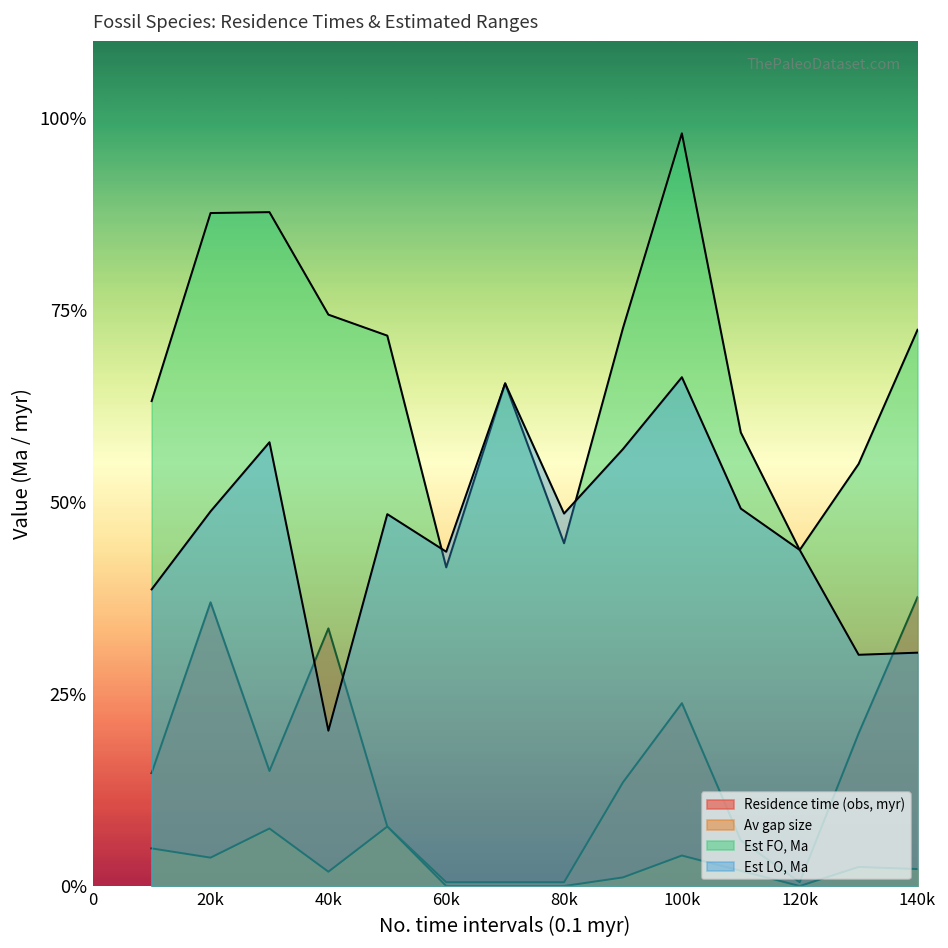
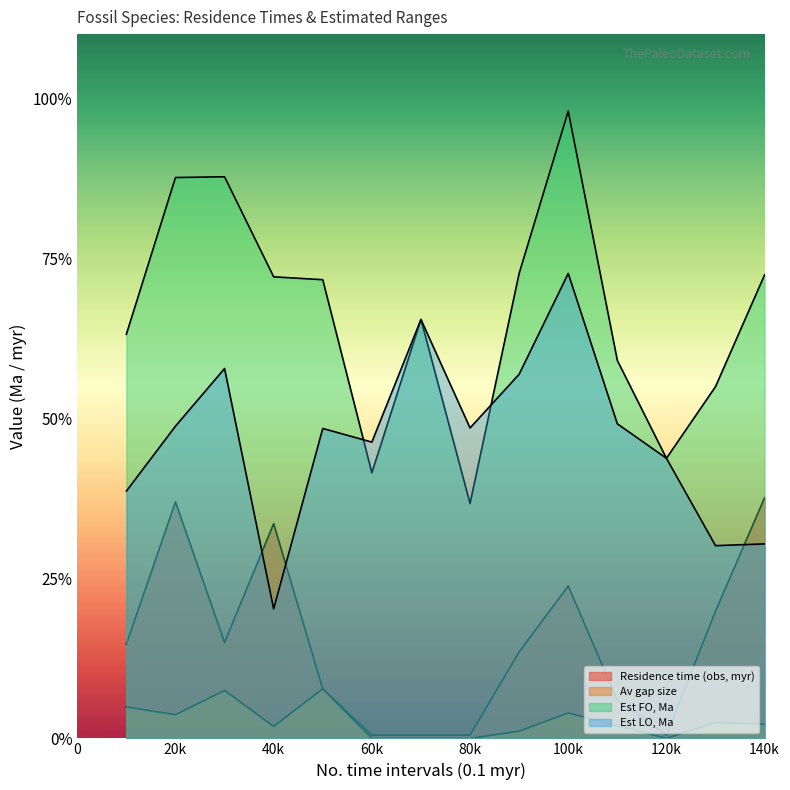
Est FO, Ma, 40k: 74% -> 72%
Est LO, Ma, 60k: 44% -> 46%
Est FO, Ma, 80k: 45% -> 37%
Est LO, Ma, 100k: 66% -> 73%
